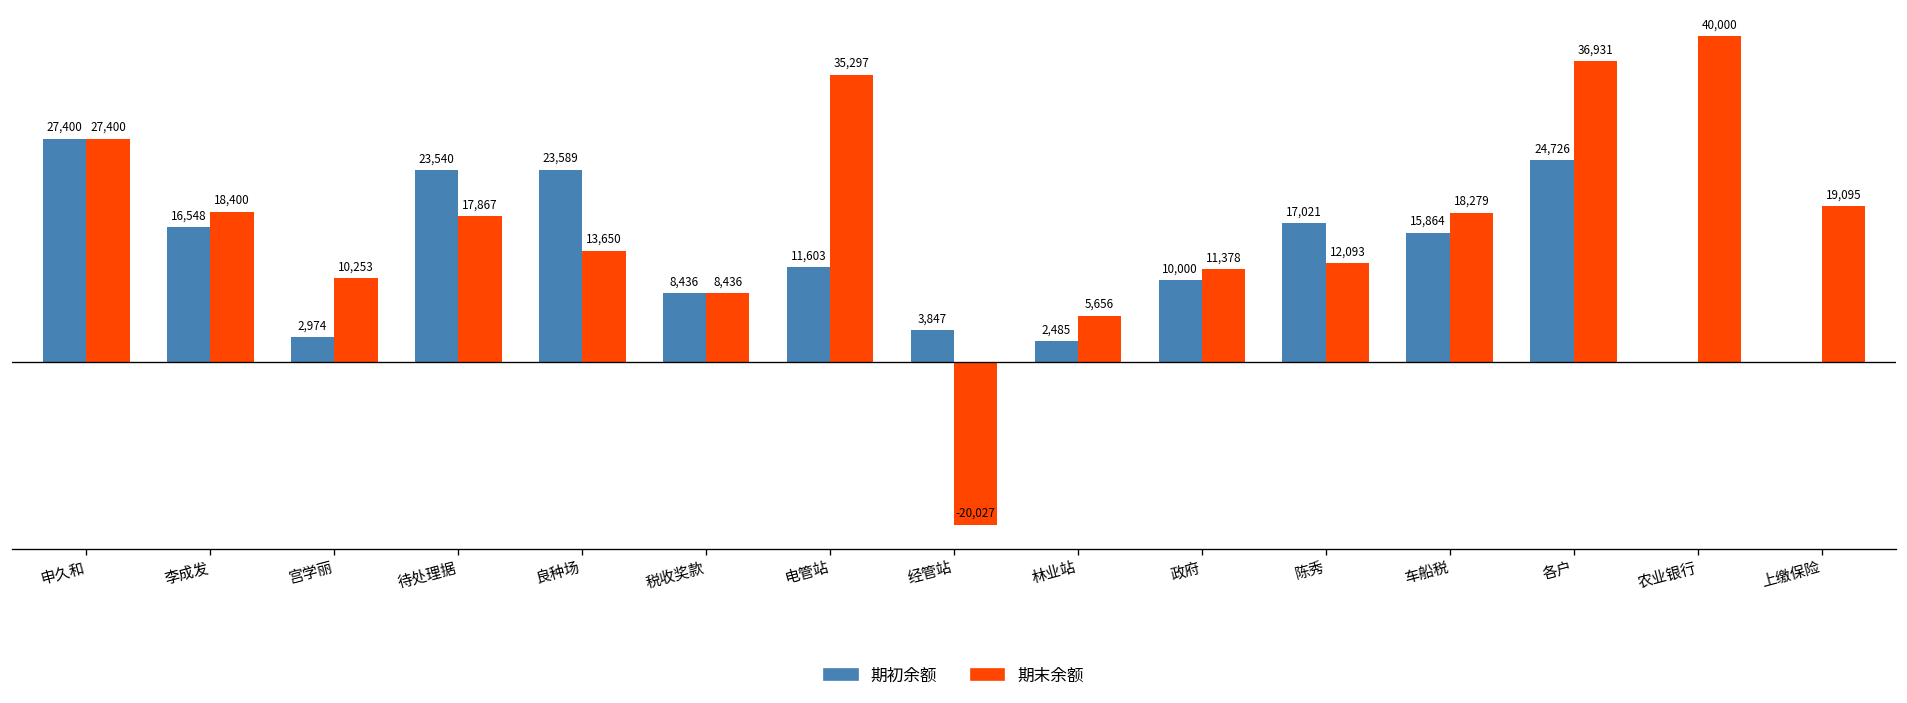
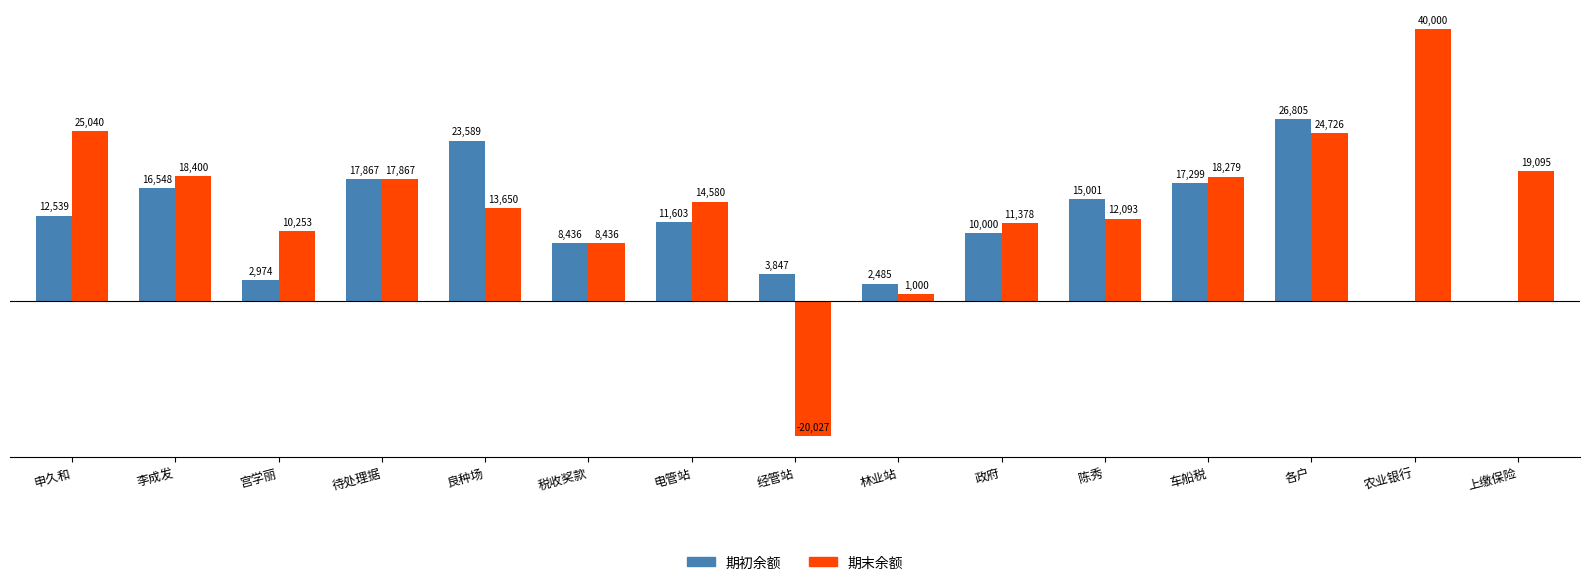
期初余额, 申久和: 27,400 -> 12,539
期末余额, 申久和: 27,400 -> 25,040
期初余额, 待处理据: 23,540 -> 17,867
期末余额, 电管站: 35,297 -> 14,580
期末余额, 林业站: 5,656 -> 1,000
期初余额, 陈秀: 17,021 -> 15,001
期初余额, 车船税: 15,864 -> 17,299
期初余额, 各户: 24,726 -> 26,805
期末余额, 各户: 36,931 -> 24,726
